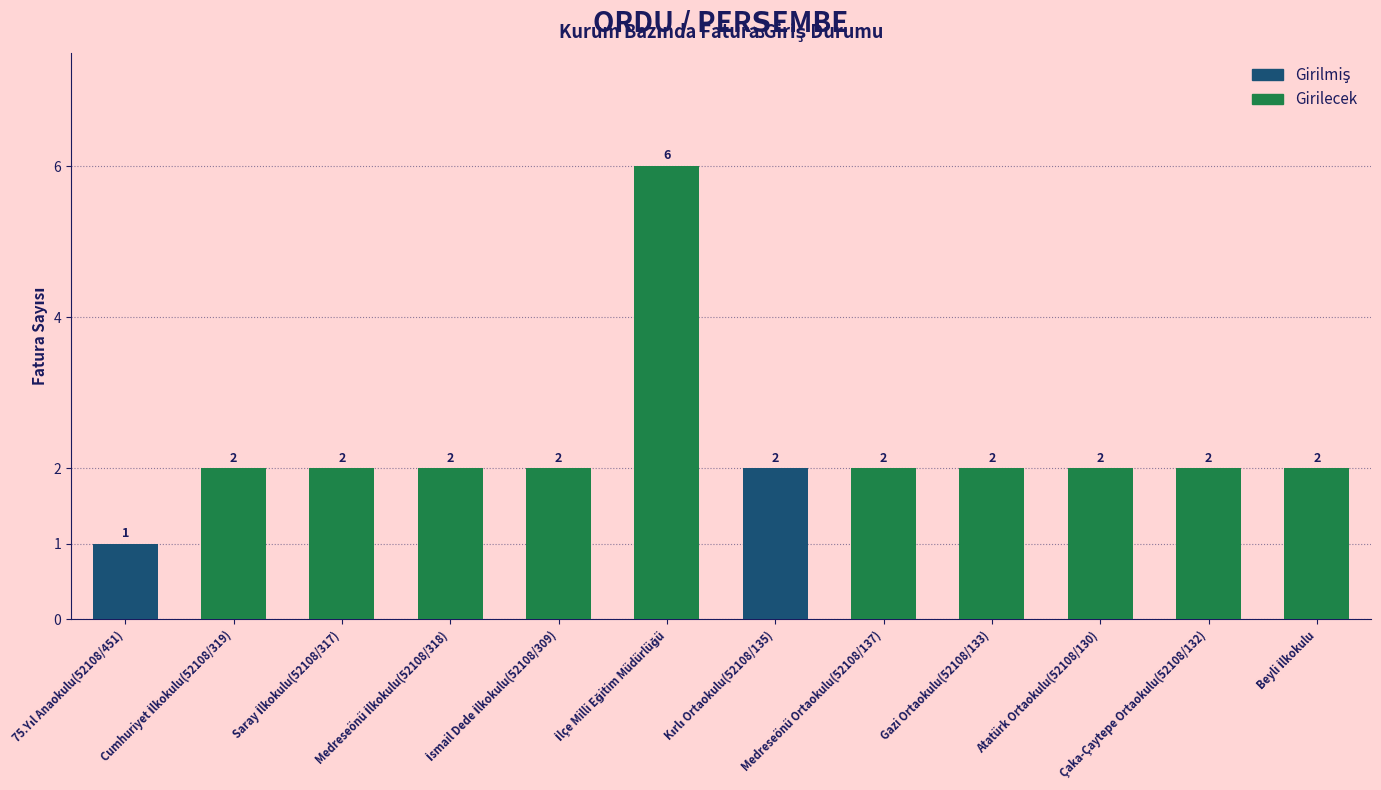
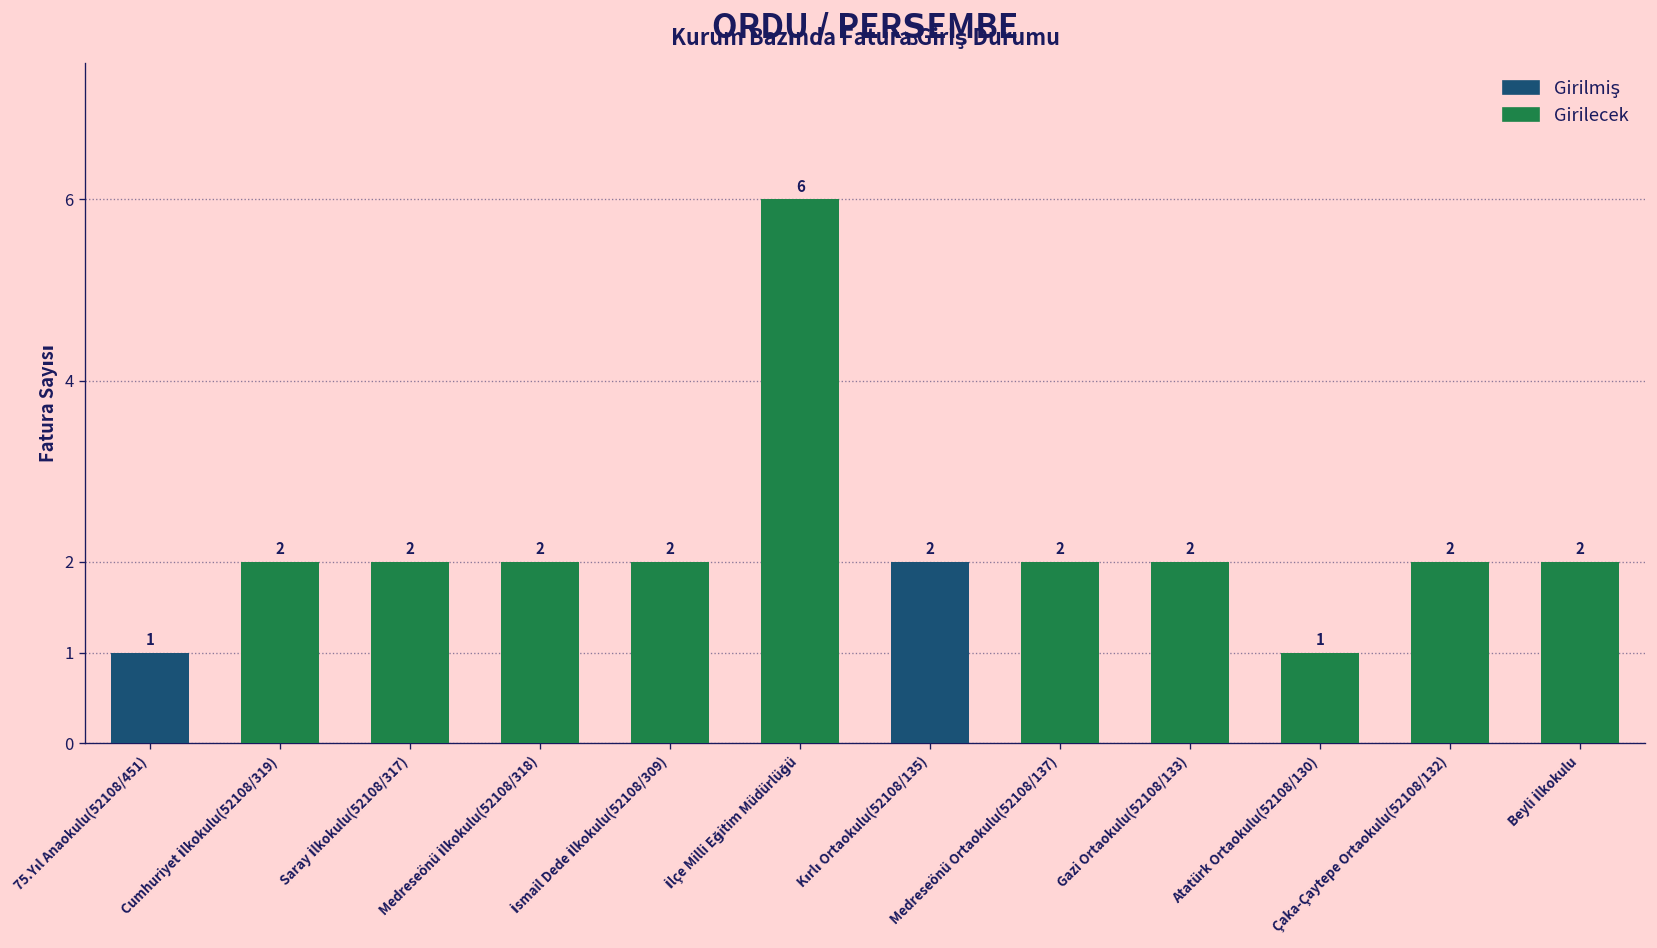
Girilecek, Atatürk Ortaokulu(52108/130): 2 -> 1
